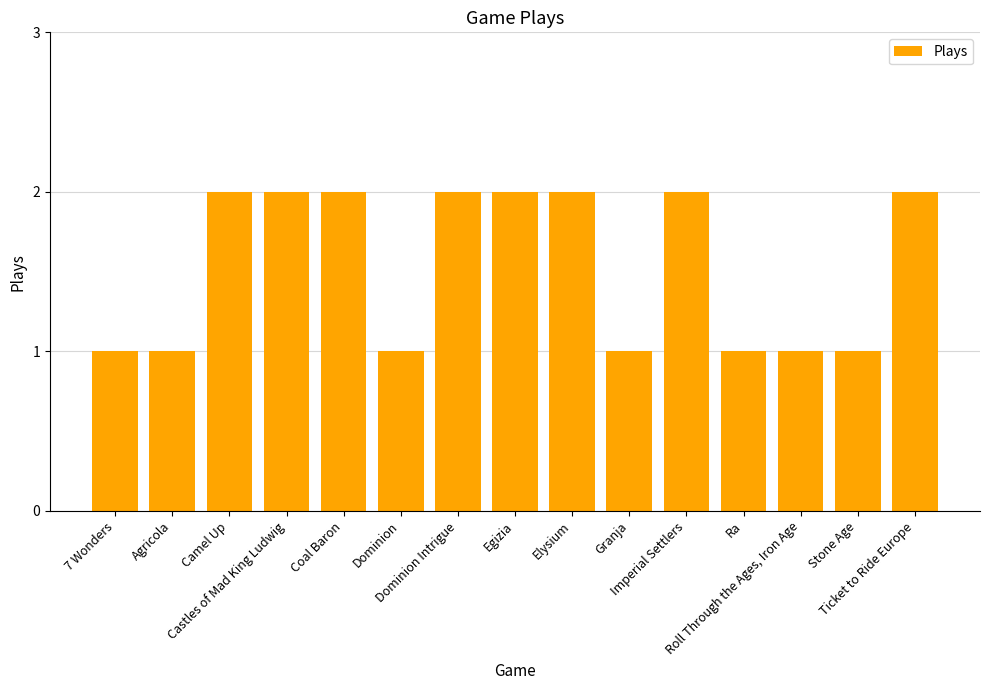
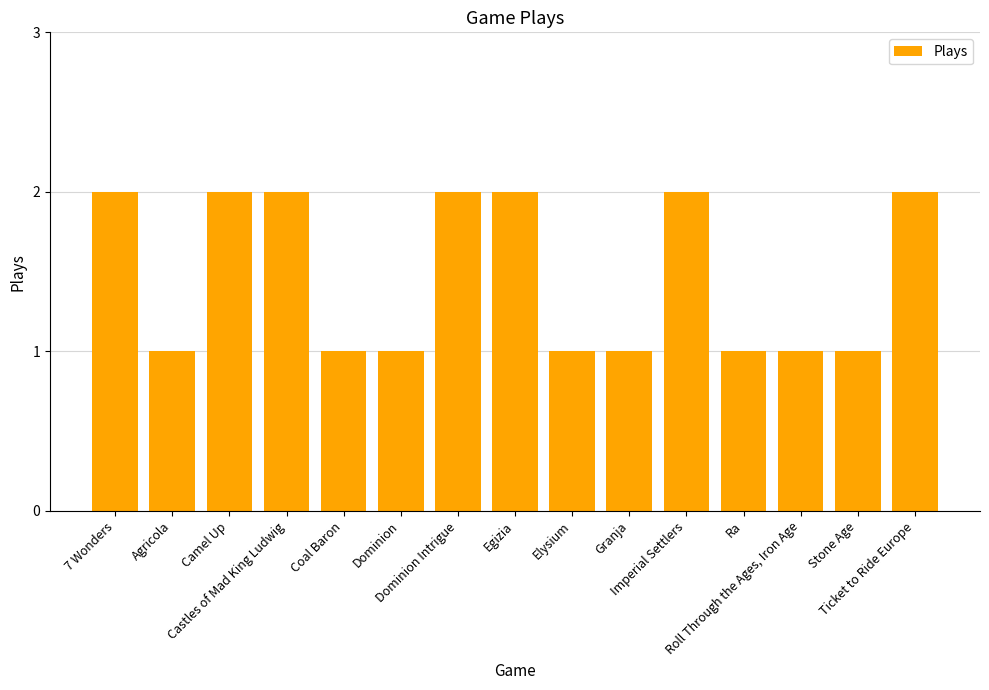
7 Wonders: 1 -> 2
Coal Baron: 2 -> 1
Elysium: 2 -> 1
